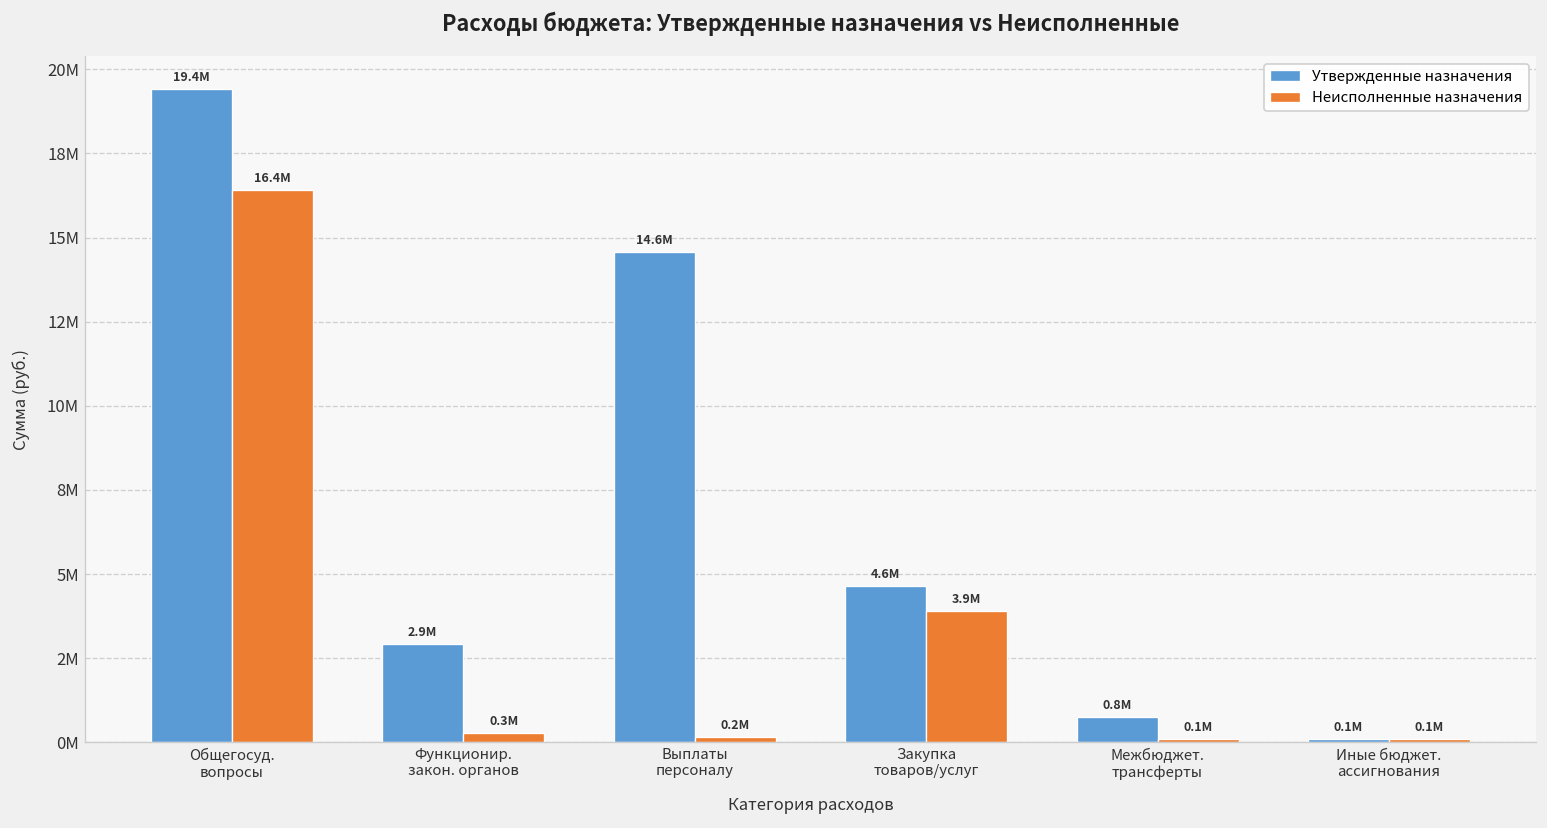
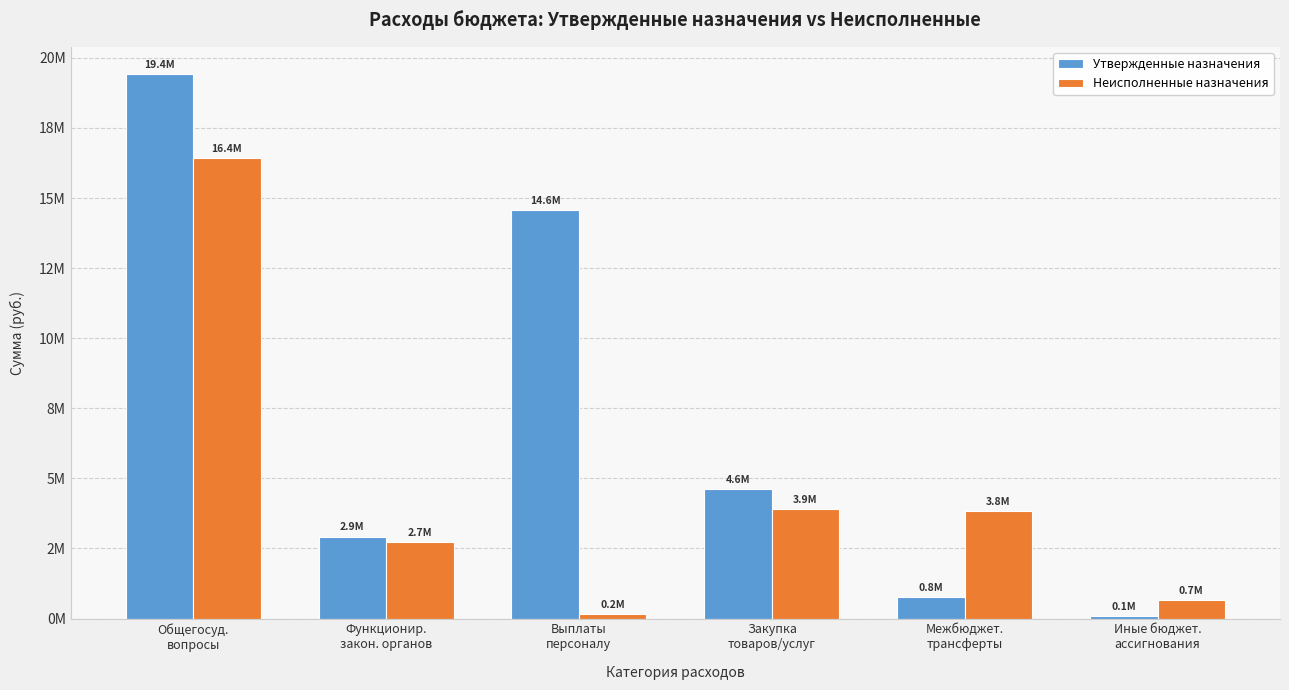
Неисполненные назначения, Функционир. закон. органов: 0.3M -> 2.7M
Неисполненные назначения, Межбюджет. трансферты: 0.1M -> 3.8M
Неисполненные назначения, Иные бюджет. ассигнования: 0.1M -> 0.7M
